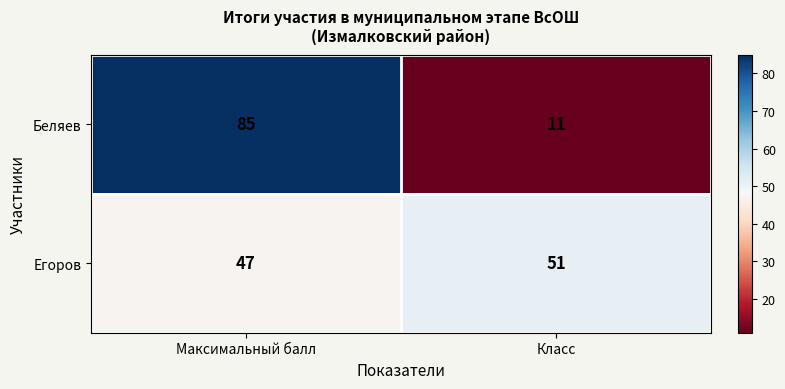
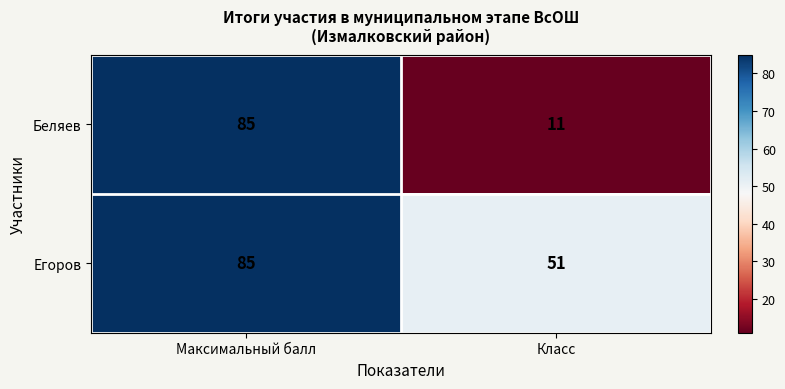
Егоров, Максимальный балл: 47 -> 85
